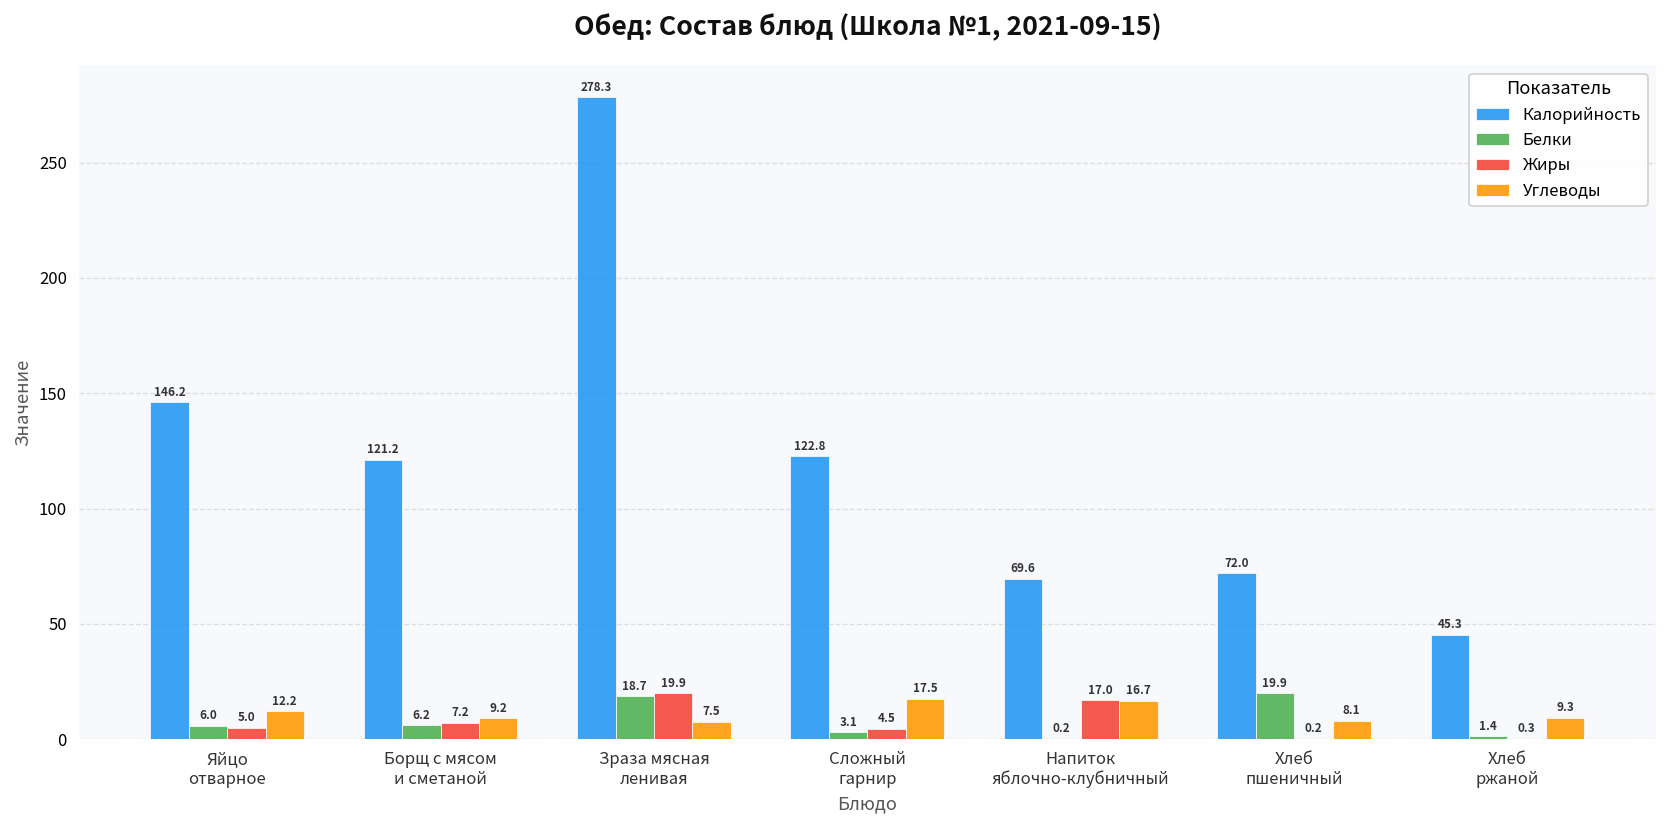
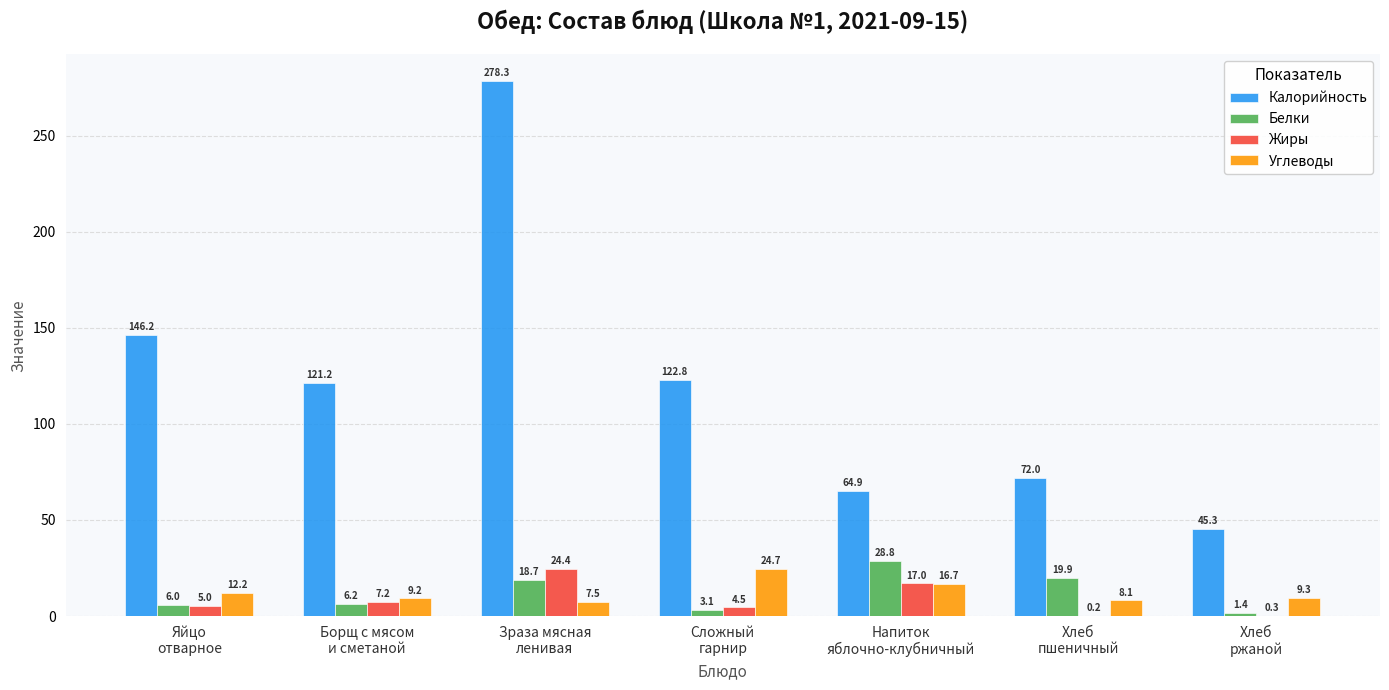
Жиры, Зраза мясная ленивая: 19.9 -> 24.4
Углеводы, Сложный гарнир: 17.5 -> 24.7
Калорийность, Напиток яблочно-клубничный: 69.6 -> 64.9
Белки, Напиток яблочно-клубничный: 0.2 -> 28.8
